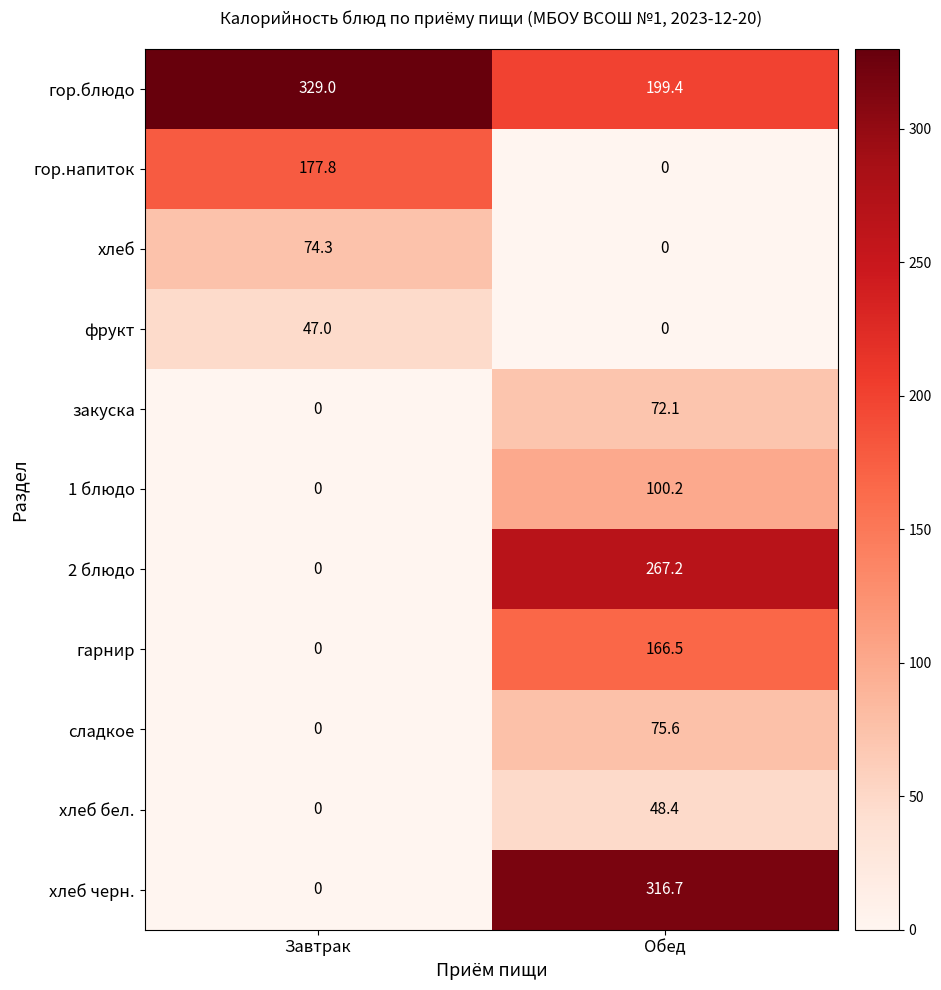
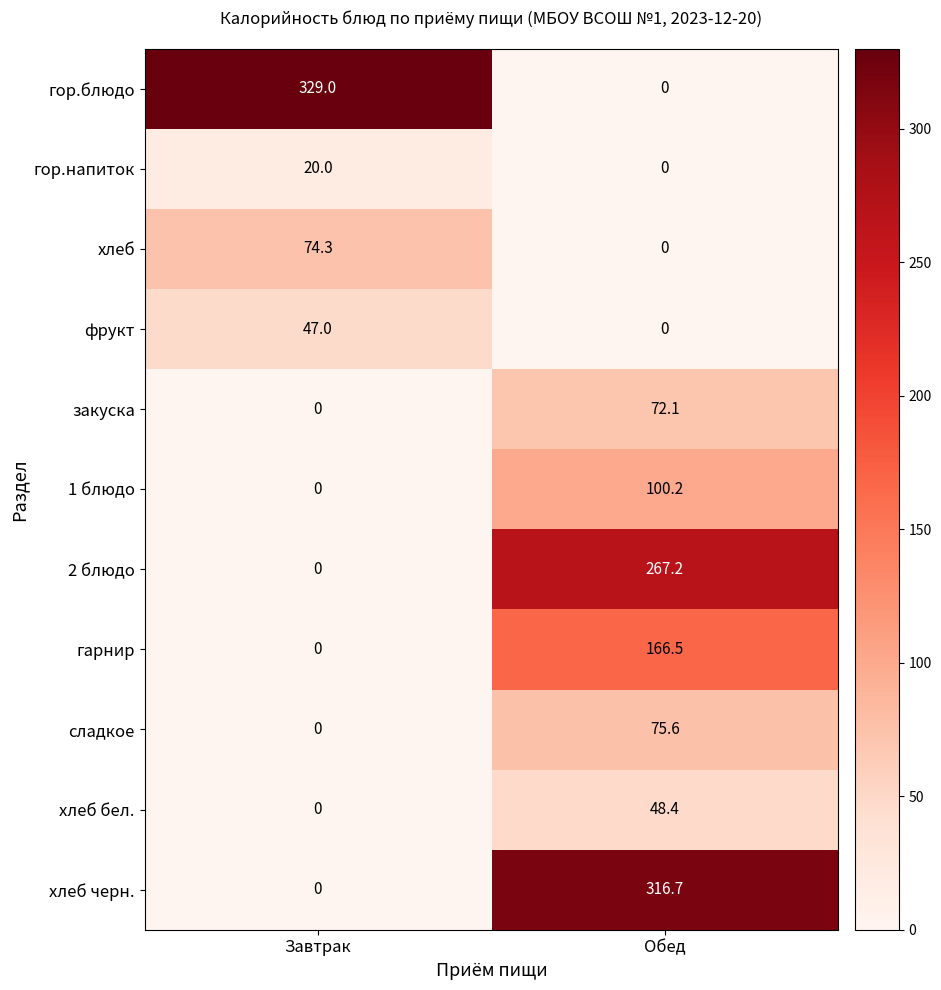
гор.блюдо, Обед: 199.4 -> 0
гор.напиток, Завтрак: 177.8 -> 20.0
